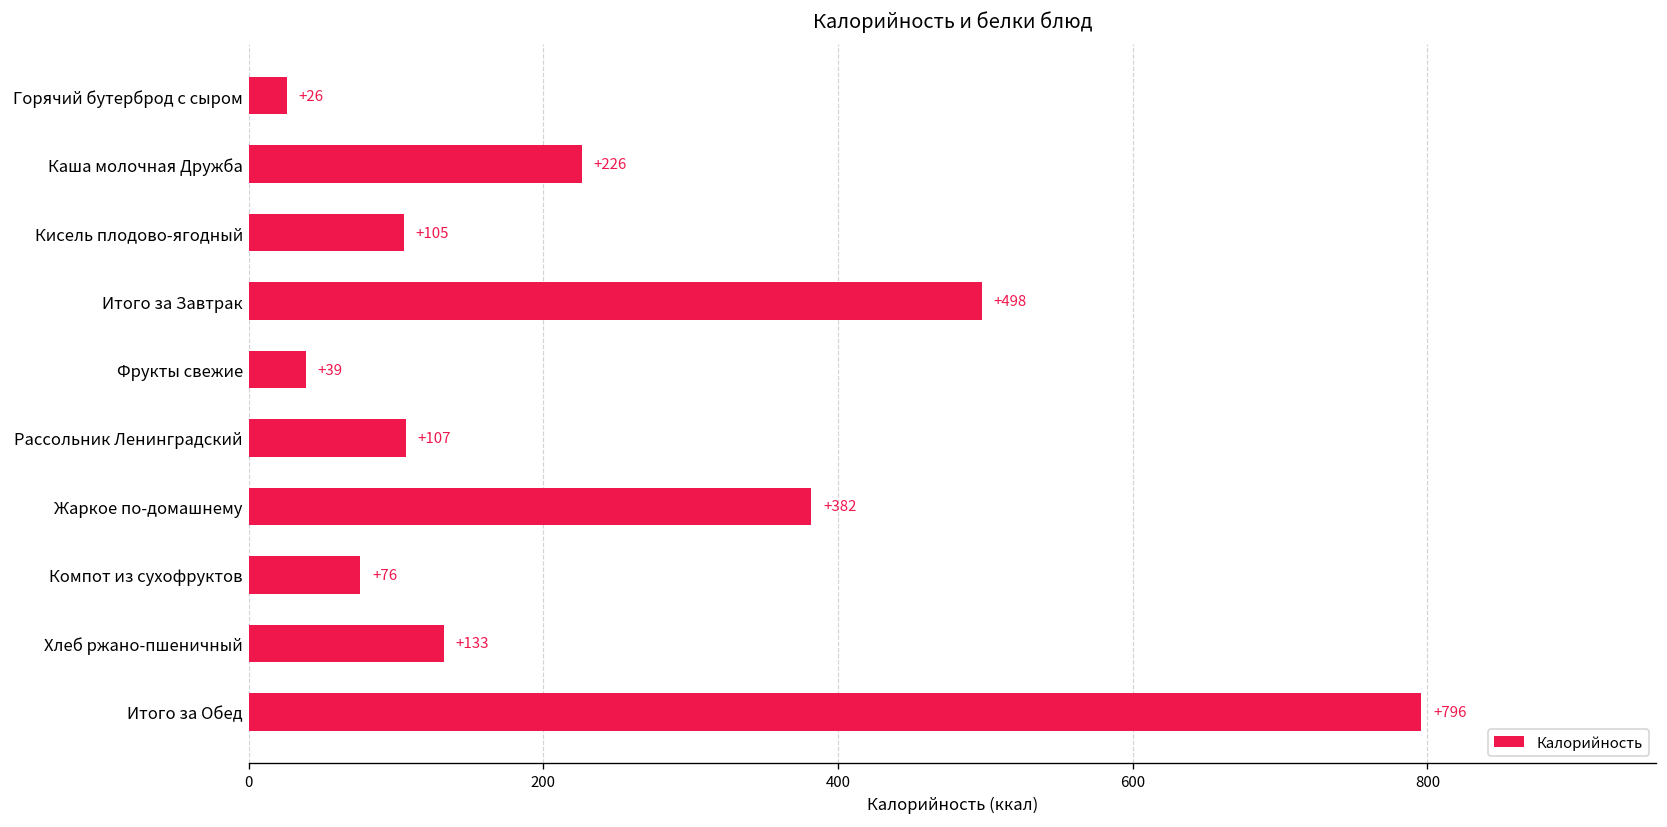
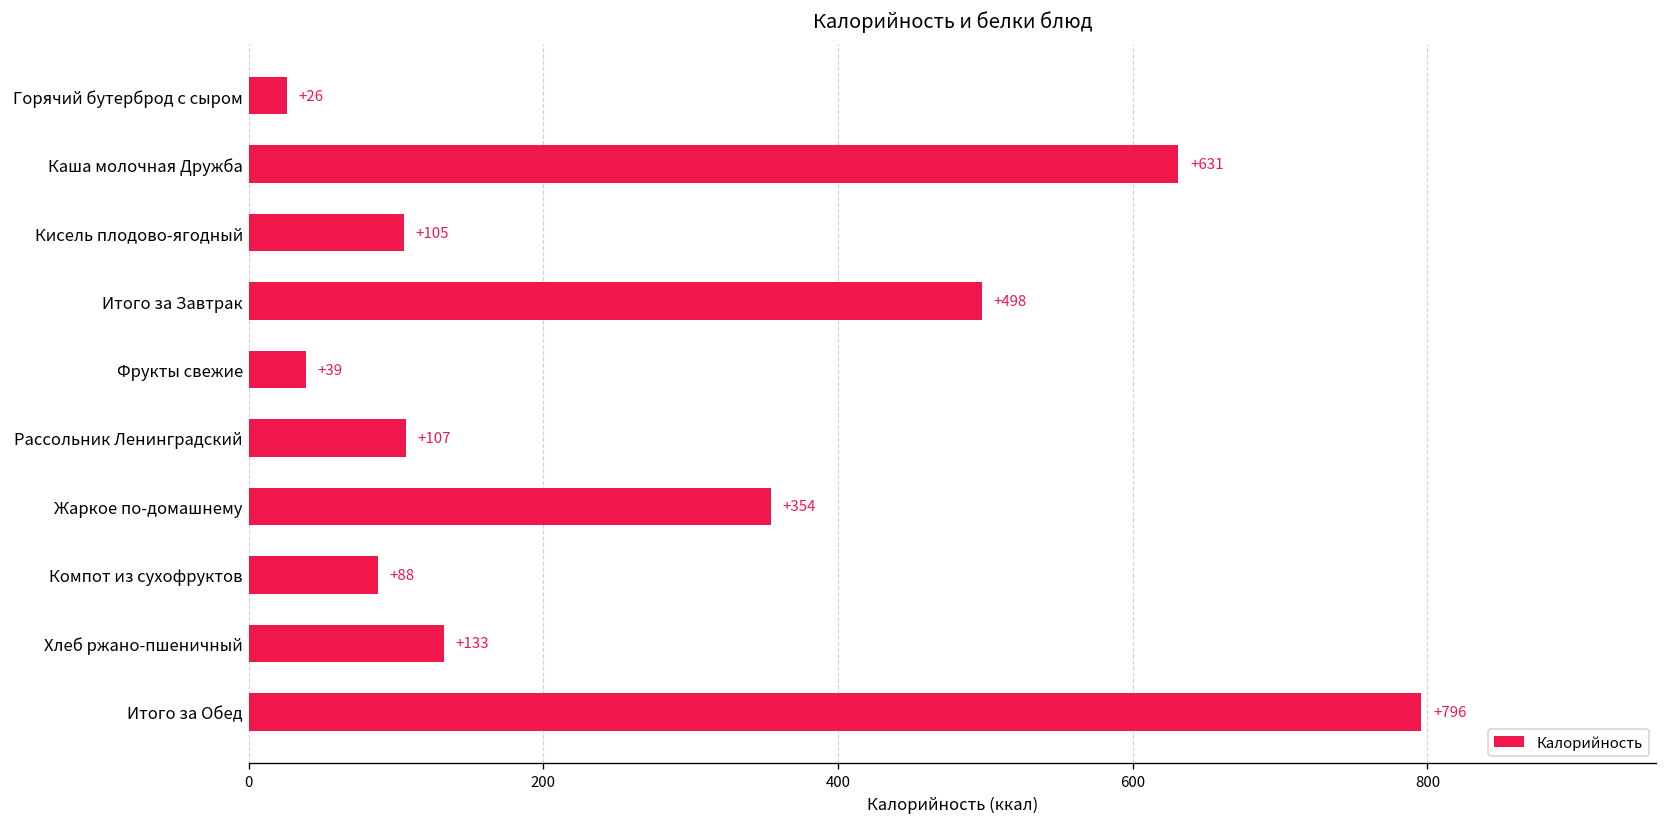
Каша молочная Дружба: +226 -> +631
Жаркое по-домашнему: +382 -> +354
Компот из сухофруктов: +76 -> +88
